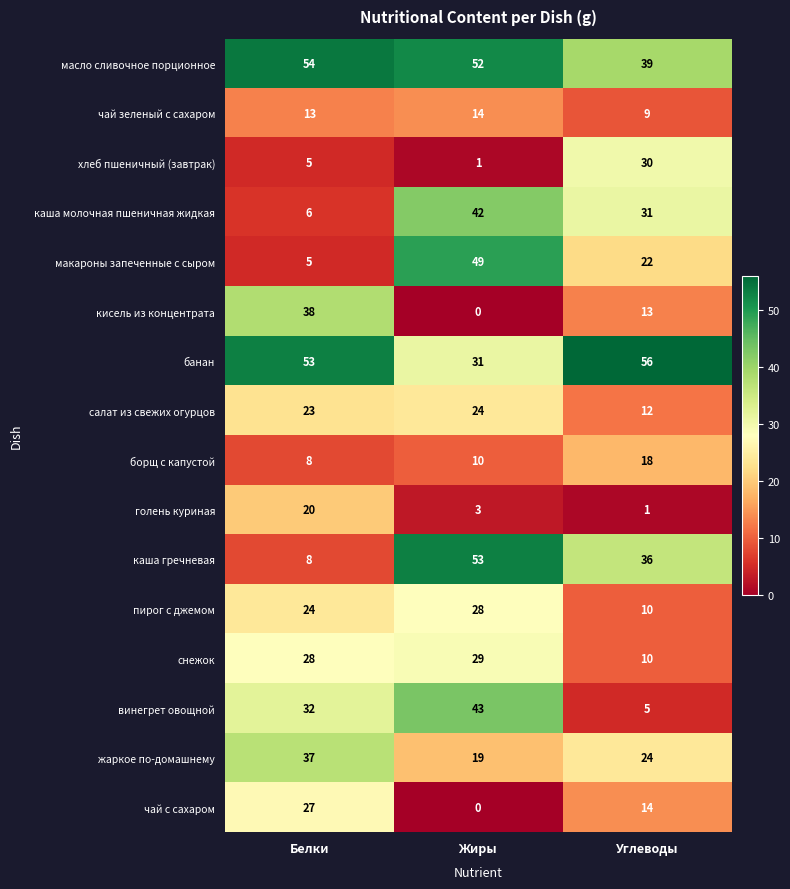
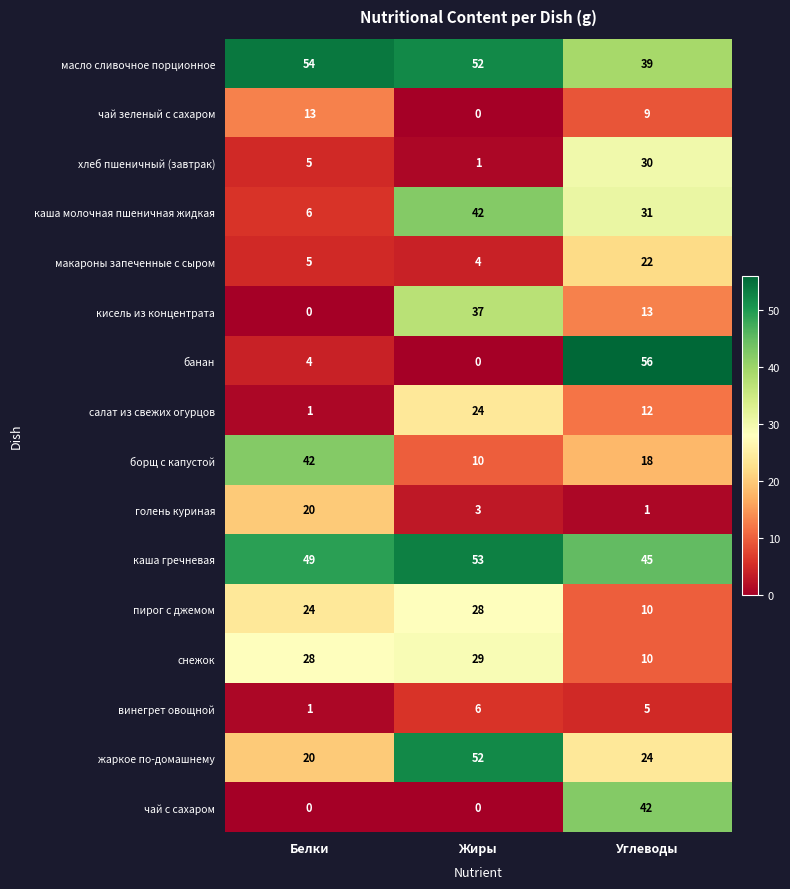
чай зеленый с сахаром, Жиры: 14 -> 0
макароны запеченные с сыром, Жиры: 49 -> 4
кисель из концентрата, Белки: 38 -> 0
кисель из концентрата, Жиры: 0 -> 37
банан, Белки: 53 -> 4
банан, Жиры: 31 -> 0
салат из свежих огурцов, Белки: 23 -> 1
борщ с капустой, Белки: 8 -> 42
каша гречневая, Белки: 8 -> 49
каша гречневая, Углеводы: 36 -> 45
винегрет овощной, Белки: 32 -> 1
винегрет овощной, Жиры: 43 -> 6
жаркое по-домашнему, Белки: 37 -> 20
жаркое по-домашнему, Жиры: 19 -> 52
чай с сахаром, Белки: 27 -> 0
чай с сахаром, Углеводы: 14 -> 42
